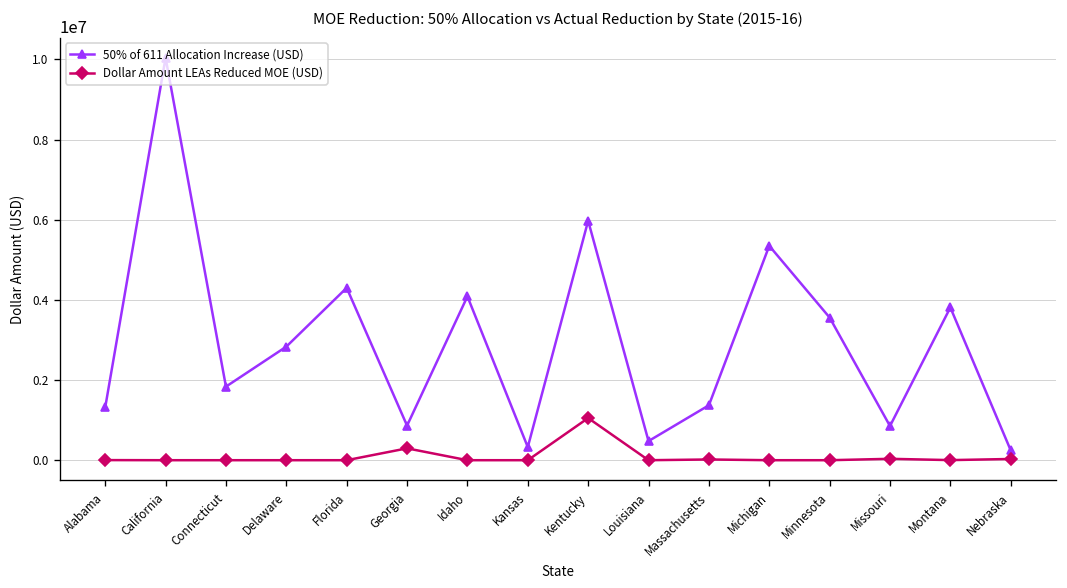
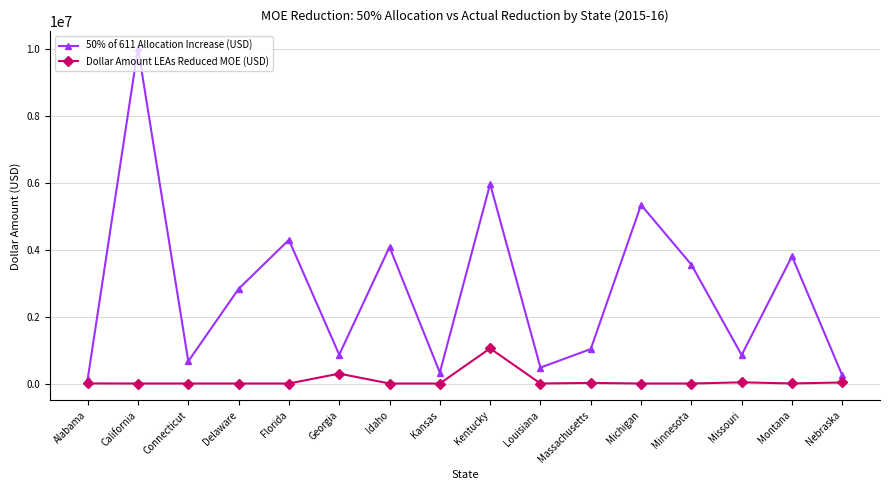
50% of 611 Allocation Increase (USD), Alabama: 1300000 -> 100000
50% of 611 Allocation Increase (USD), Connecticut: 1800000 -> 700000
50% of 611 Allocation Increase (USD), Massachusetts: 1400000 -> 1000000
